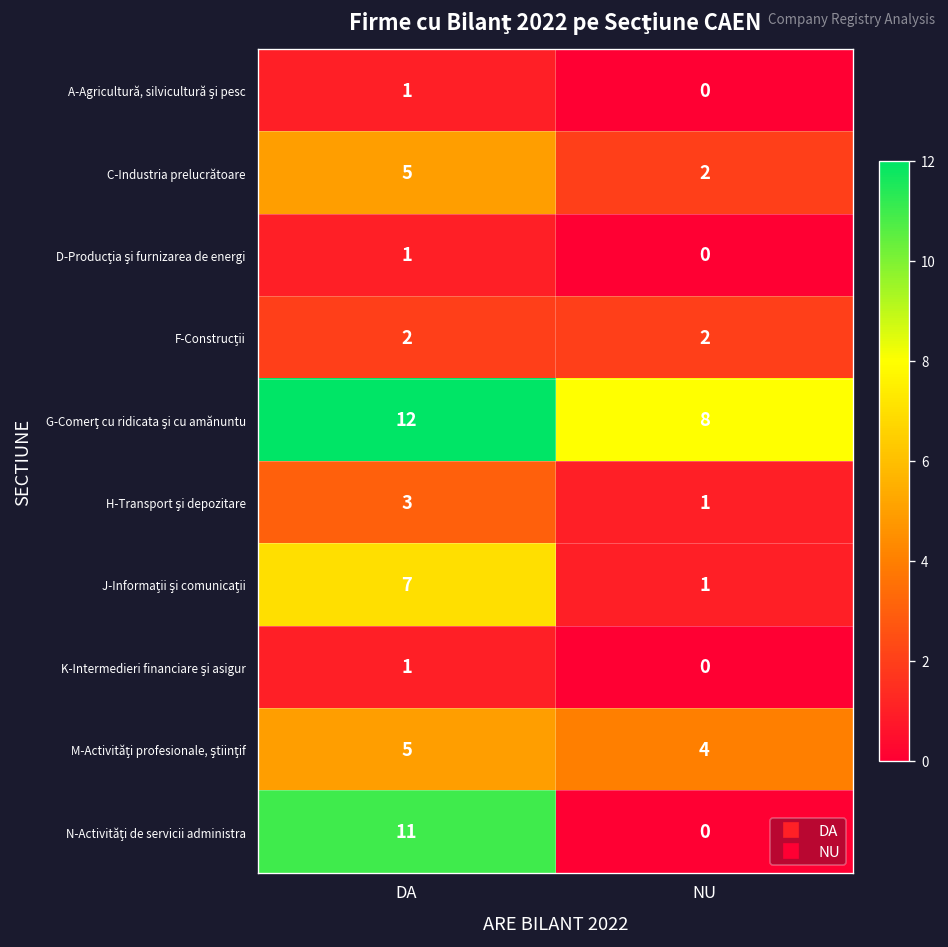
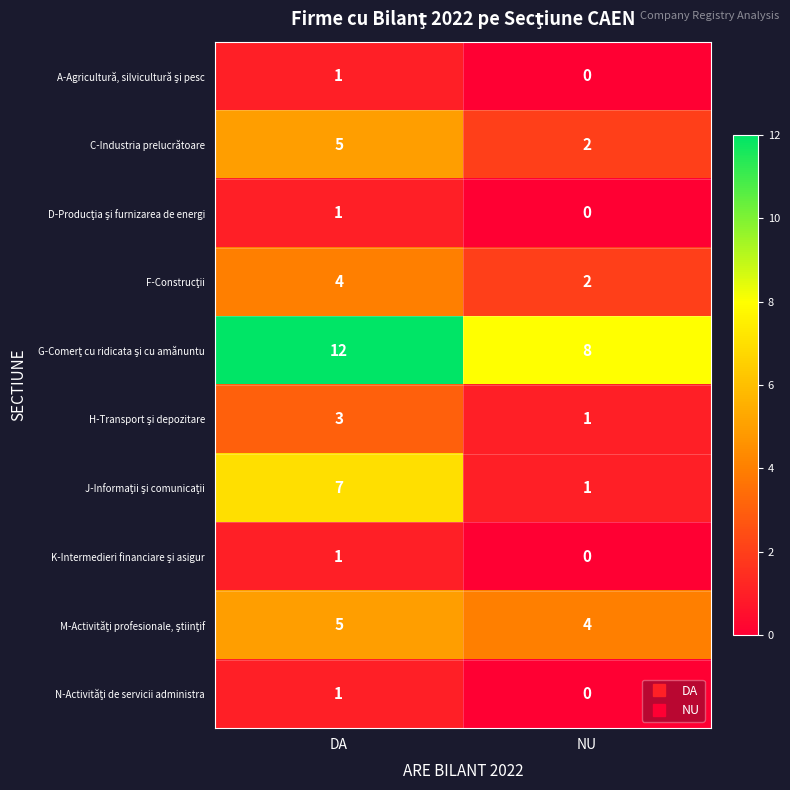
F-Construcţii, DA: 2 -> 4
N-Activităţi de servicii administra, DA: 11 -> 1
